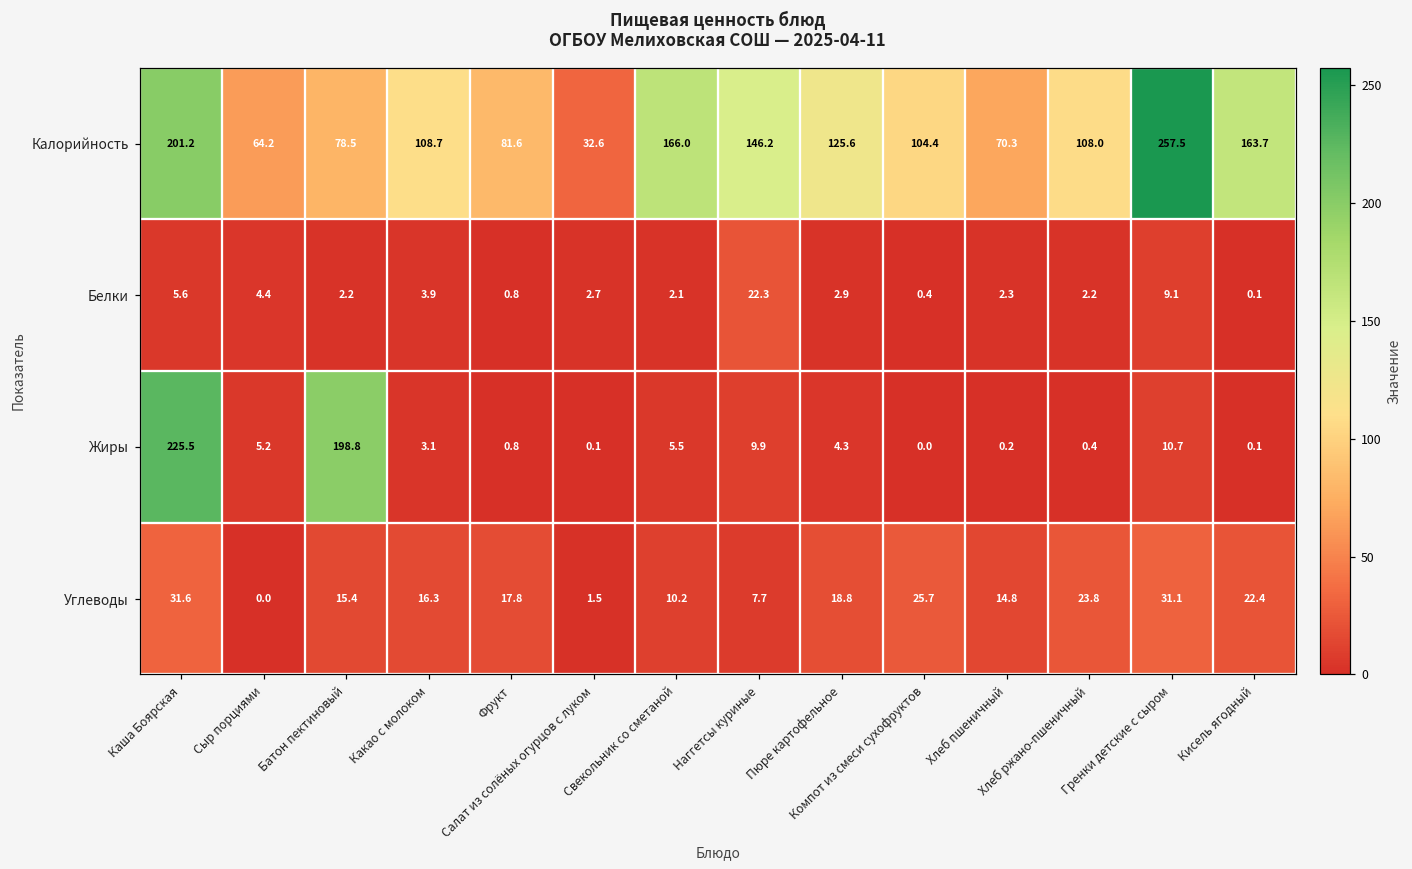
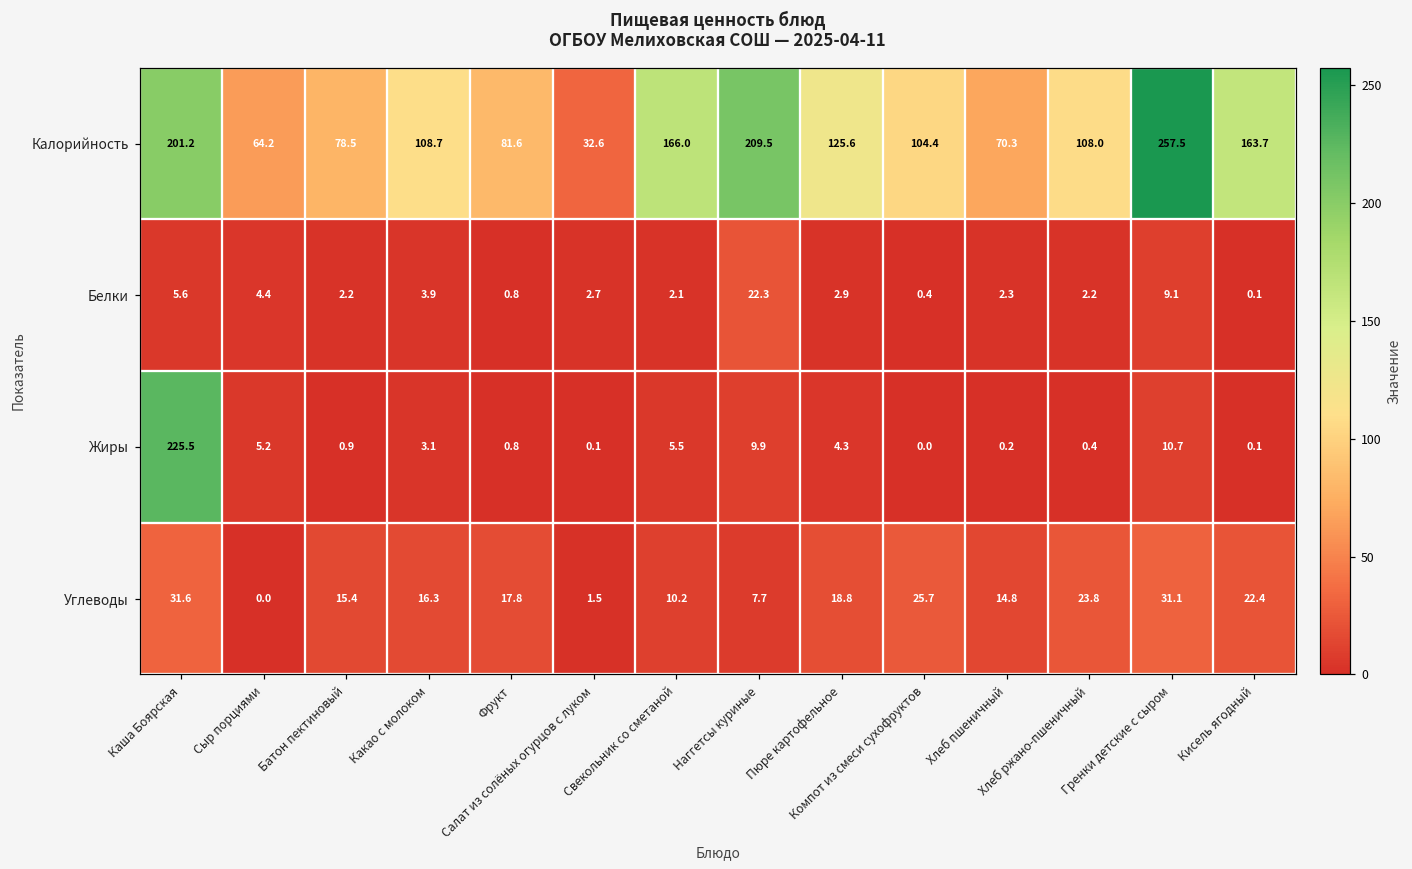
Калорийность, Наггетсы куриные: 146.2 -> 209.5
Жиры, Батон пектиновый: 198.8 -> 0.9
